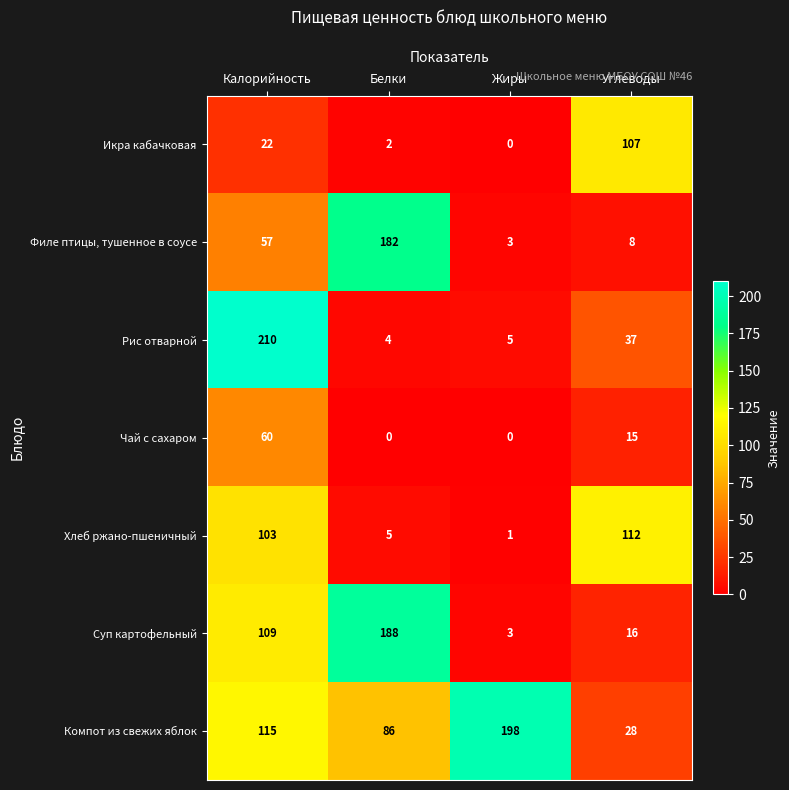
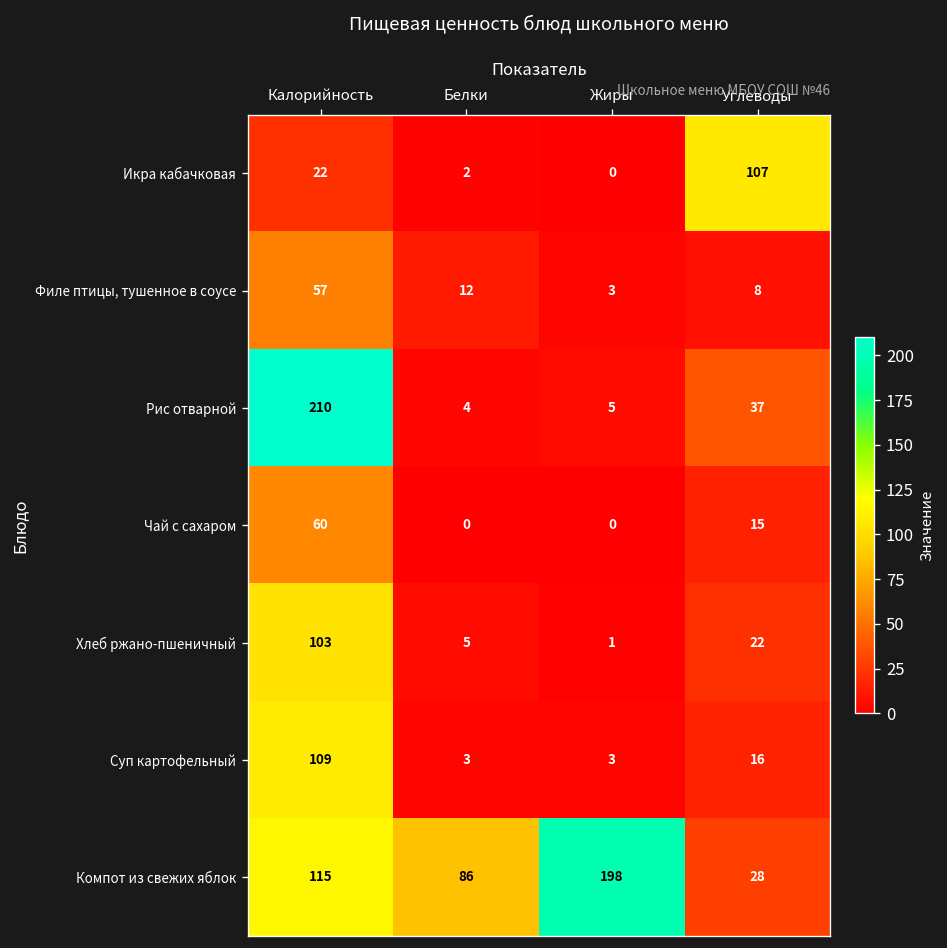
Филе птицы, тушенное в соусе, Белки: 182 -> 12
Хлеб ржано-пшеничный, Углеводы: 112 -> 22
Суп картофельный, Белки: 188 -> 3
